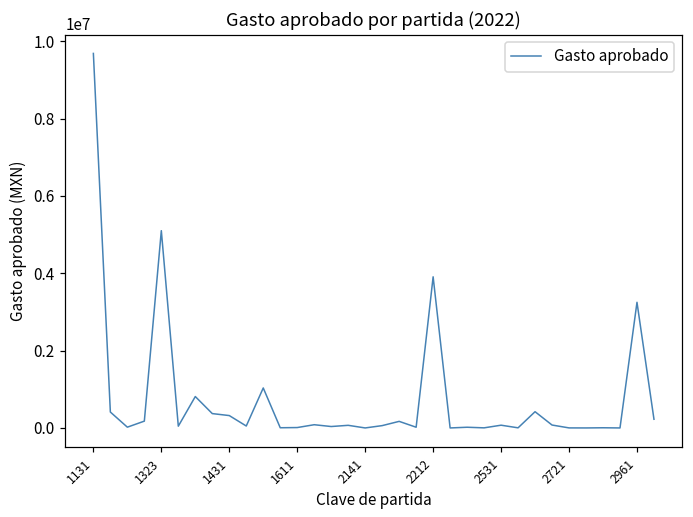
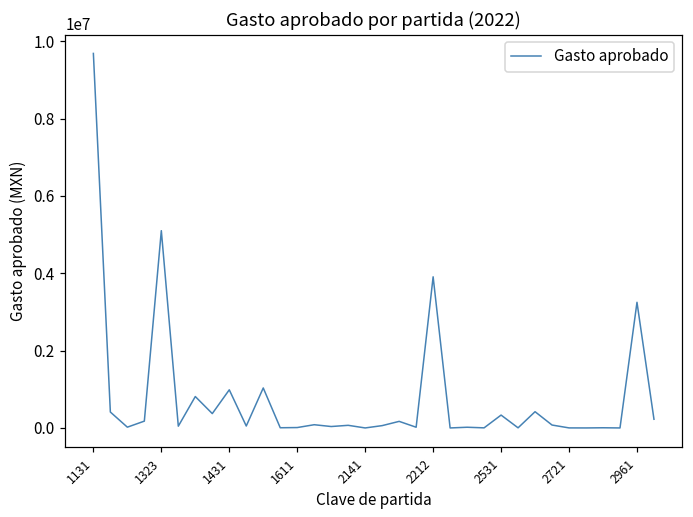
1431: 300000 -> 1000000
2531: 100000 -> 300000
